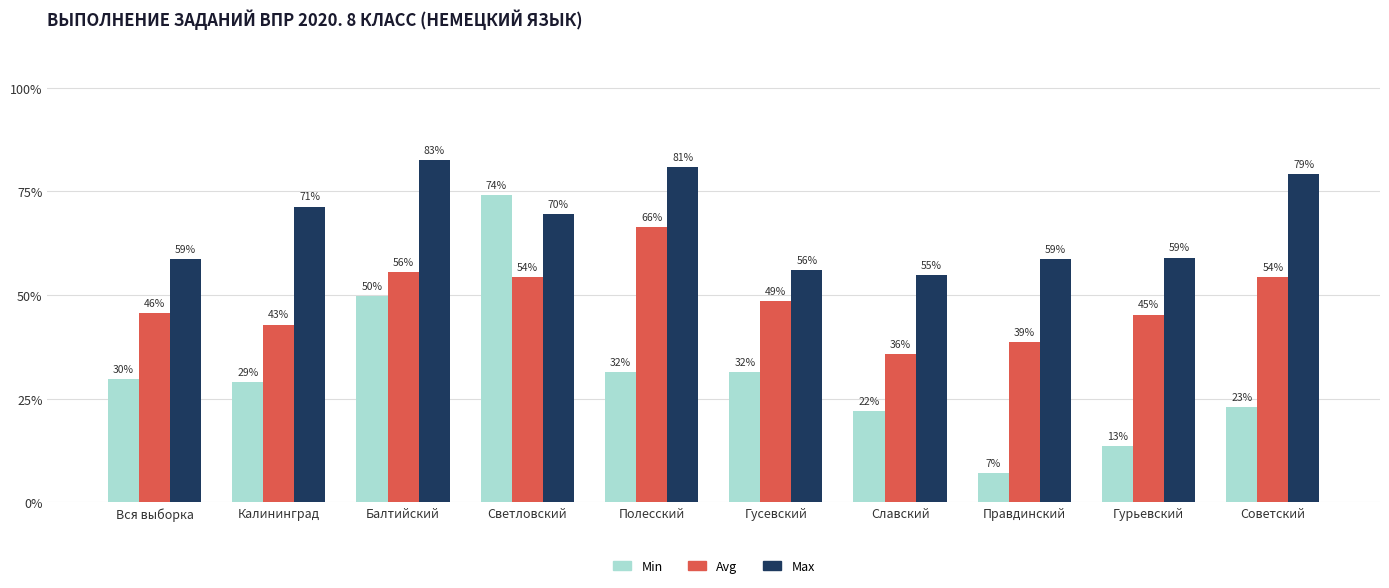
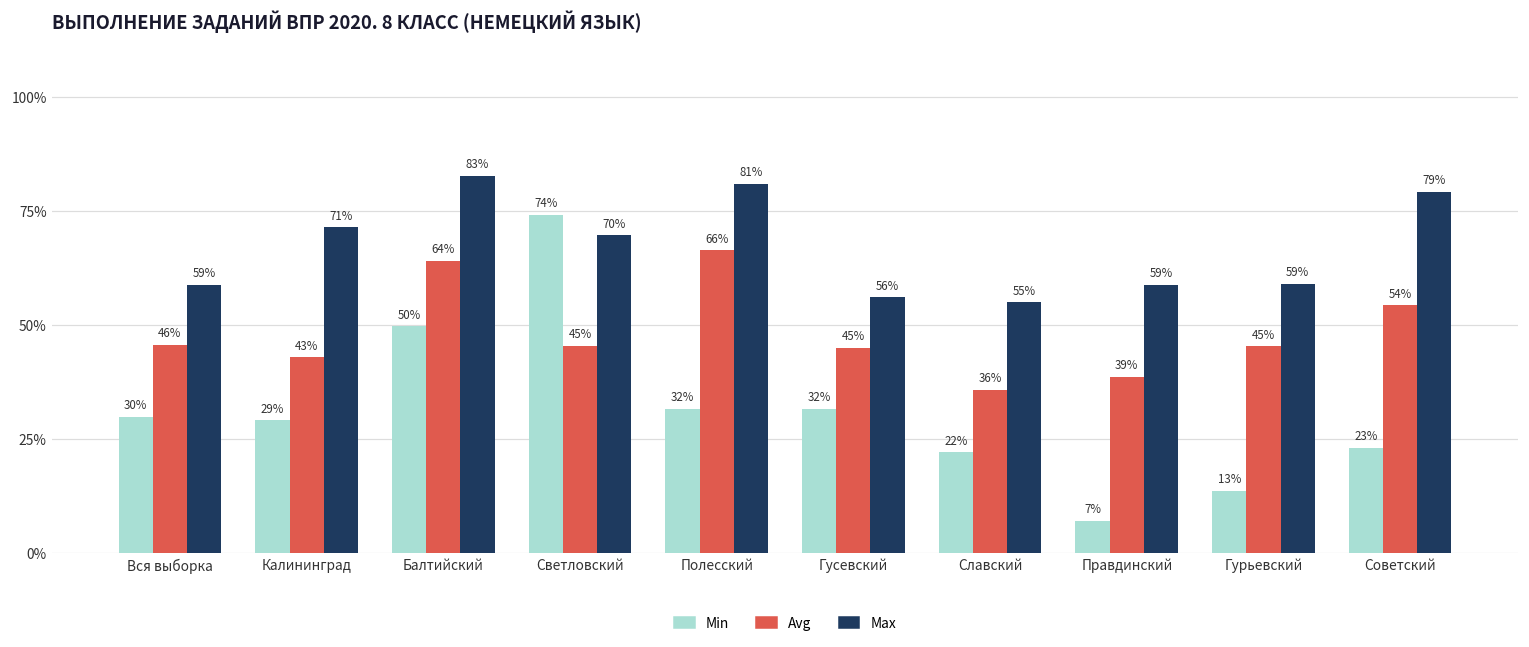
Avg, Балтийский: 56% -> 64%
Avg, Светловский: 54% -> 45%
Avg, Гусевский: 49% -> 45%
